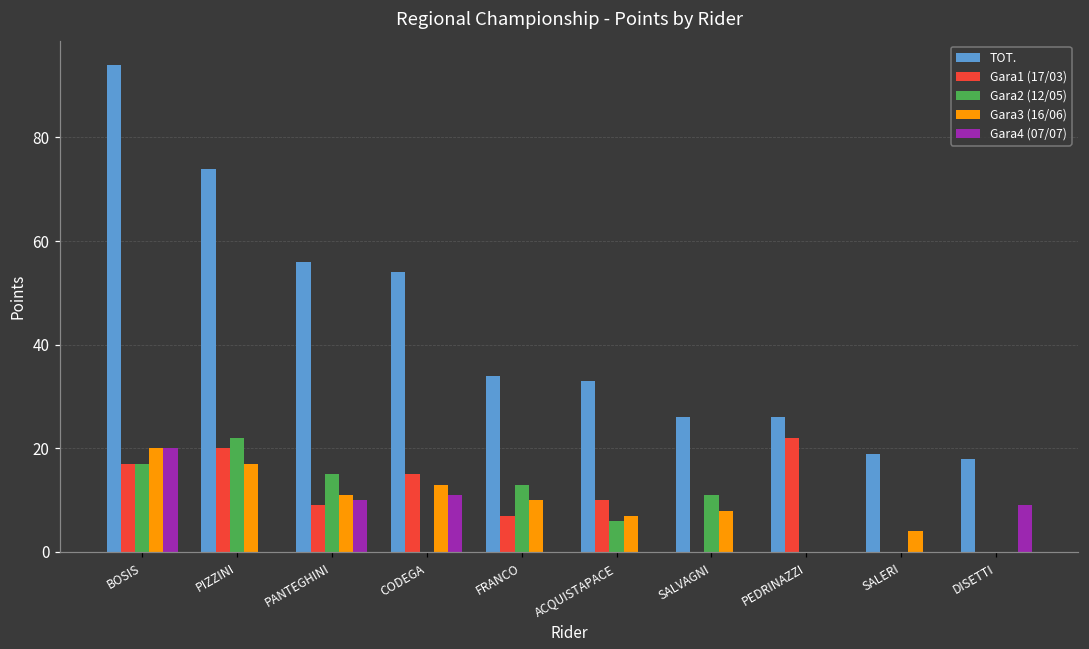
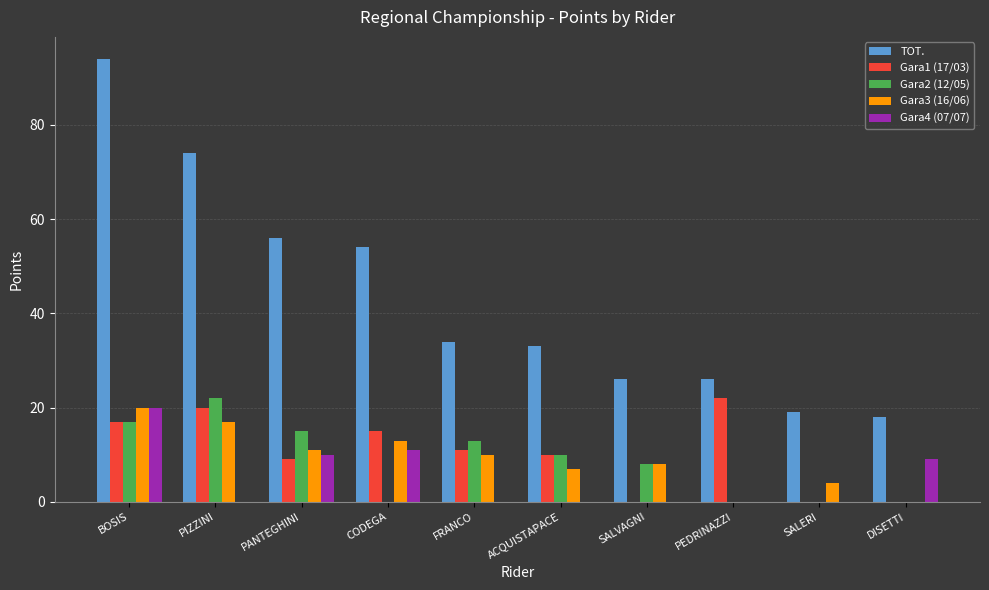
Gara1 (17/03), FRANCO: 7 -> 11
Gara2 (12/05), ACQUISTAPACE: 6 -> 10
Gara2 (12/05), SALVAGNI: 11 -> 8
